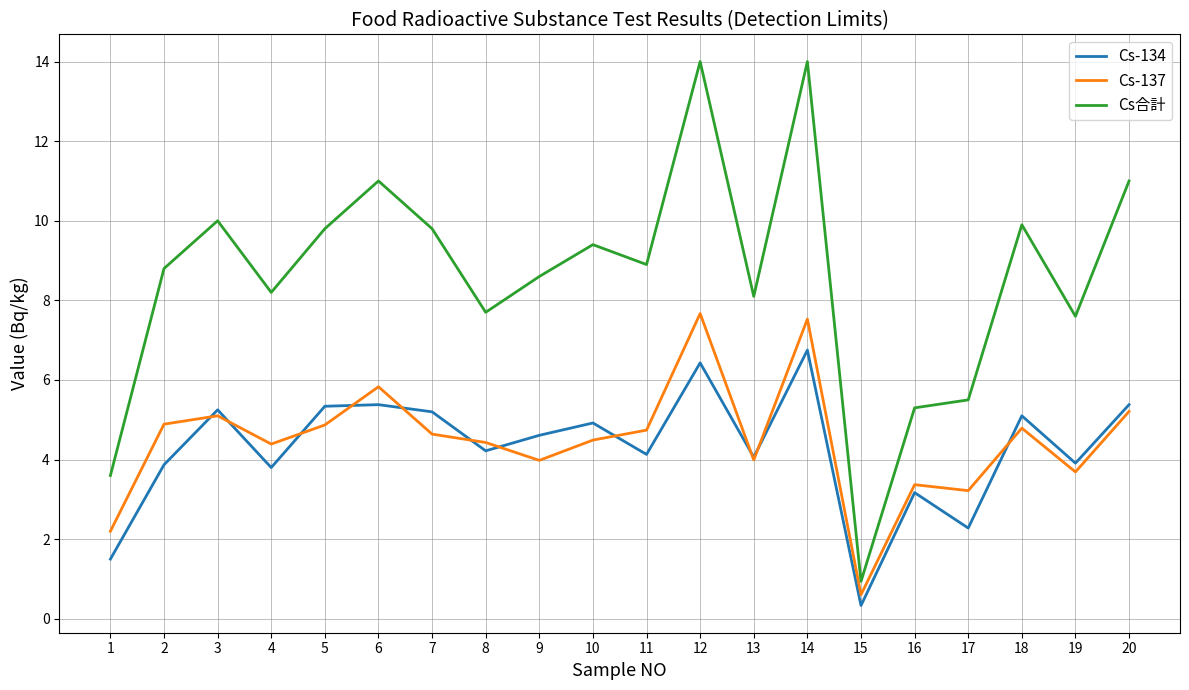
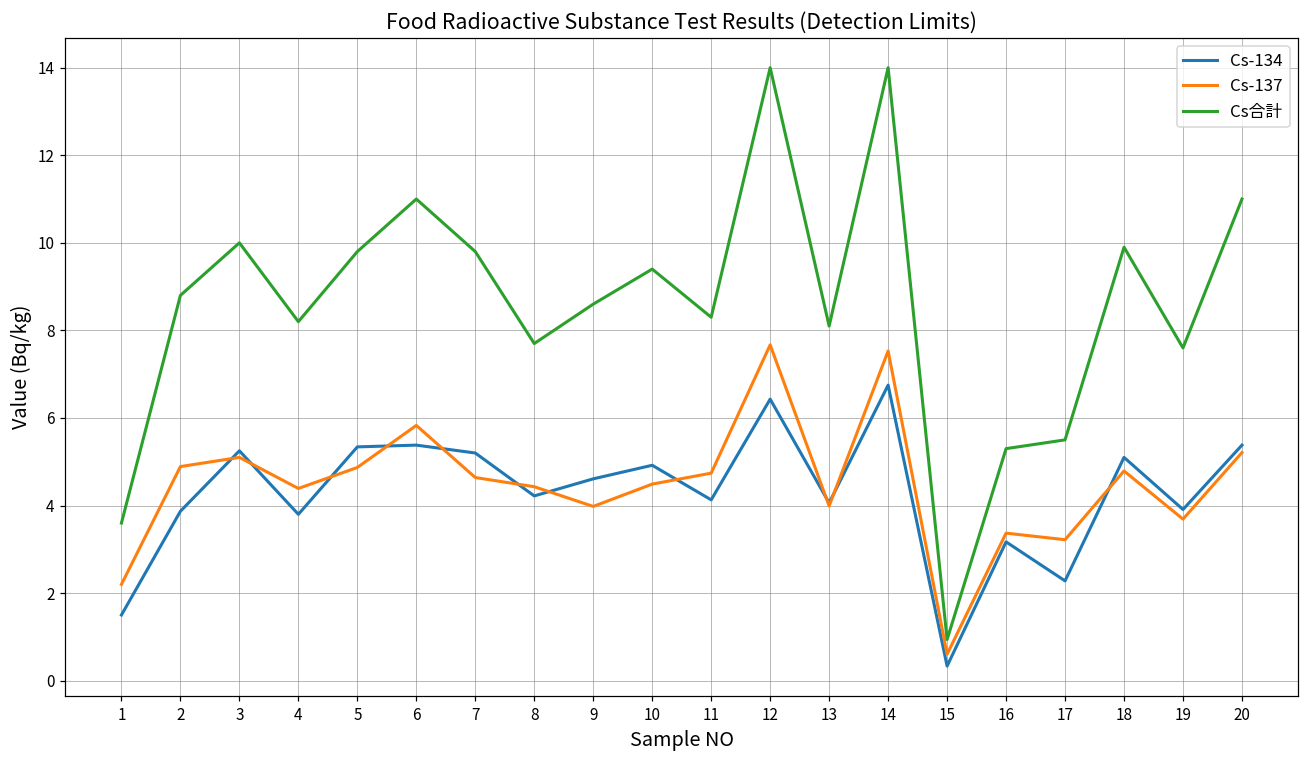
Cs合計, 11: 8.9 -> 8.3
